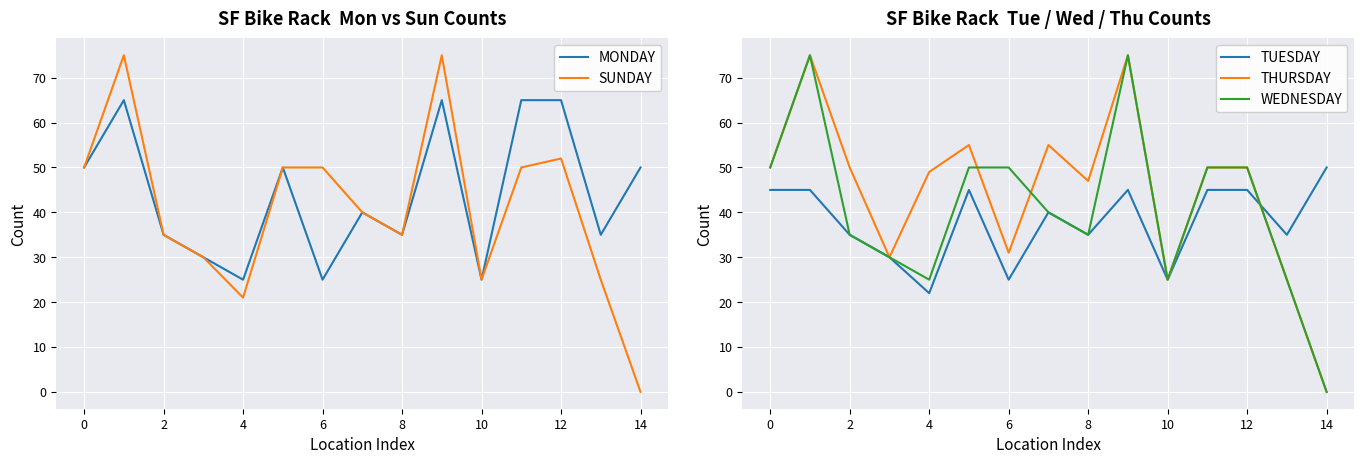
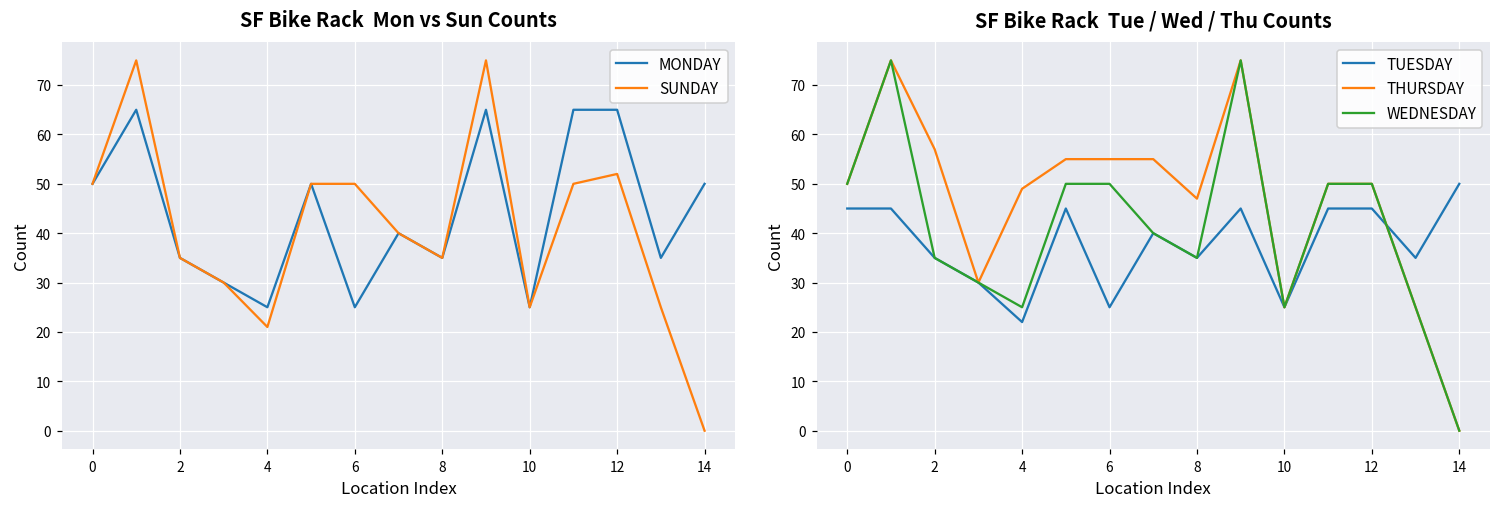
SF Bike Rack Tue / Wed / Thu Counts, THURSDAY, 2: 50 -> 57
SF Bike Rack Tue / Wed / Thu Counts, THURSDAY, 6: 31 -> 55
